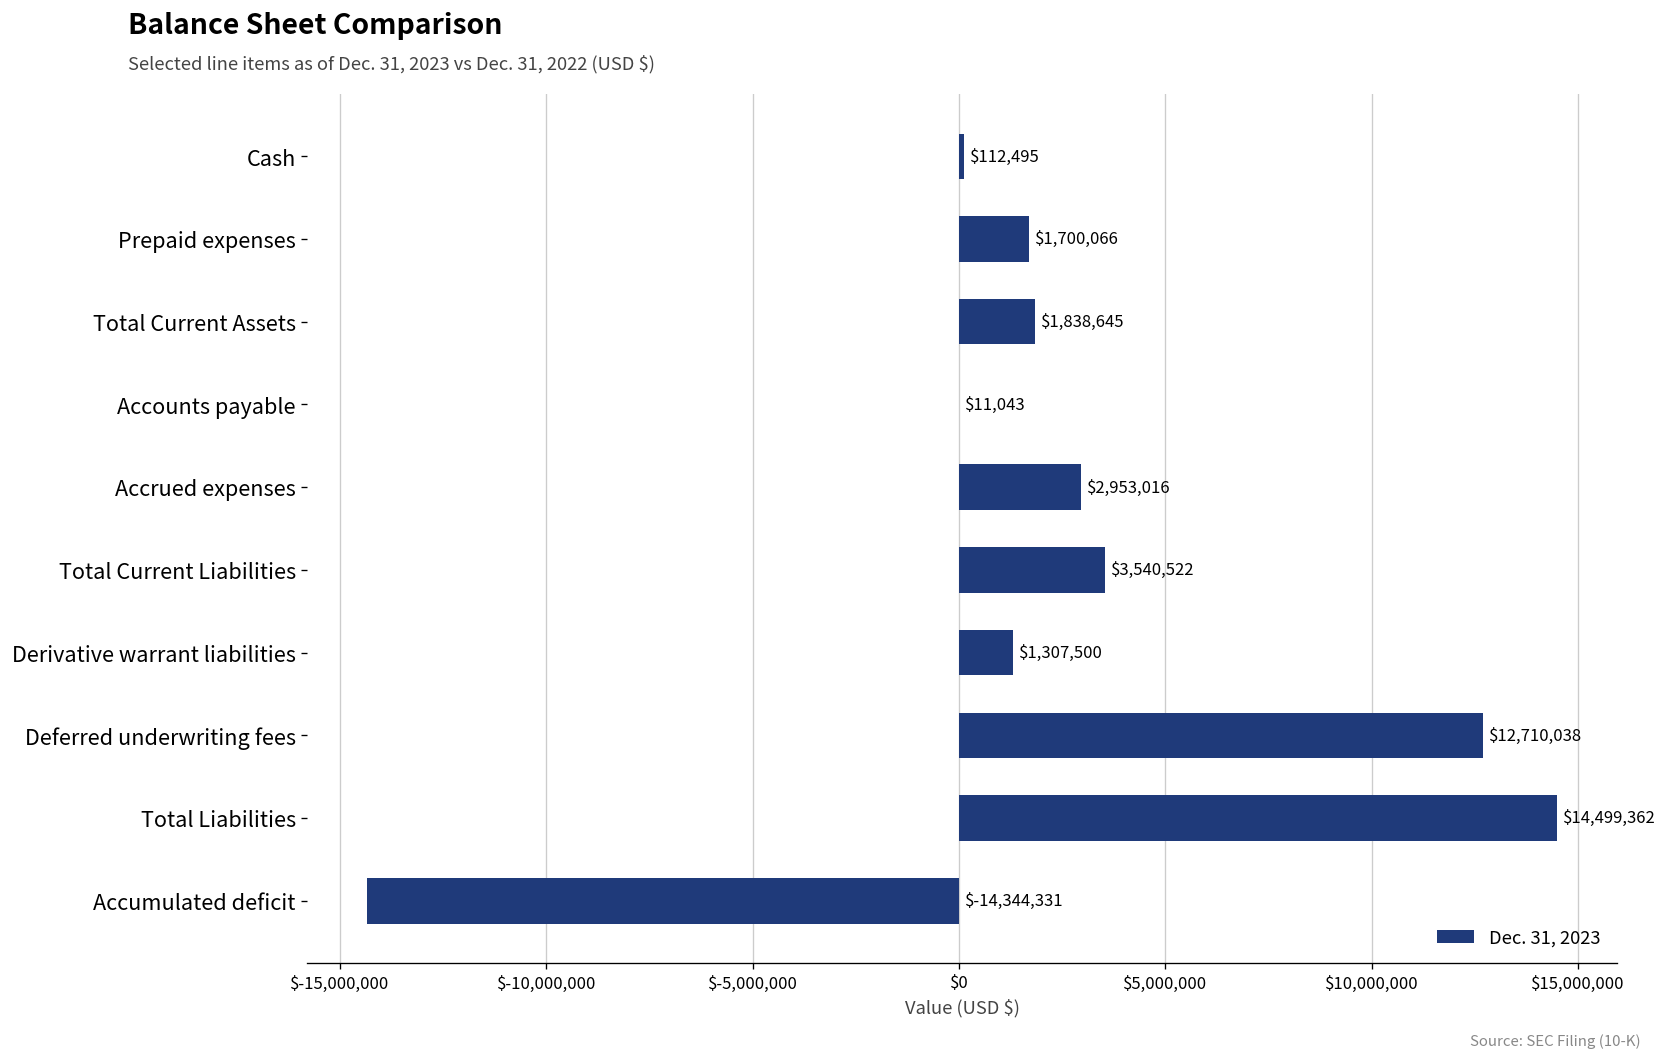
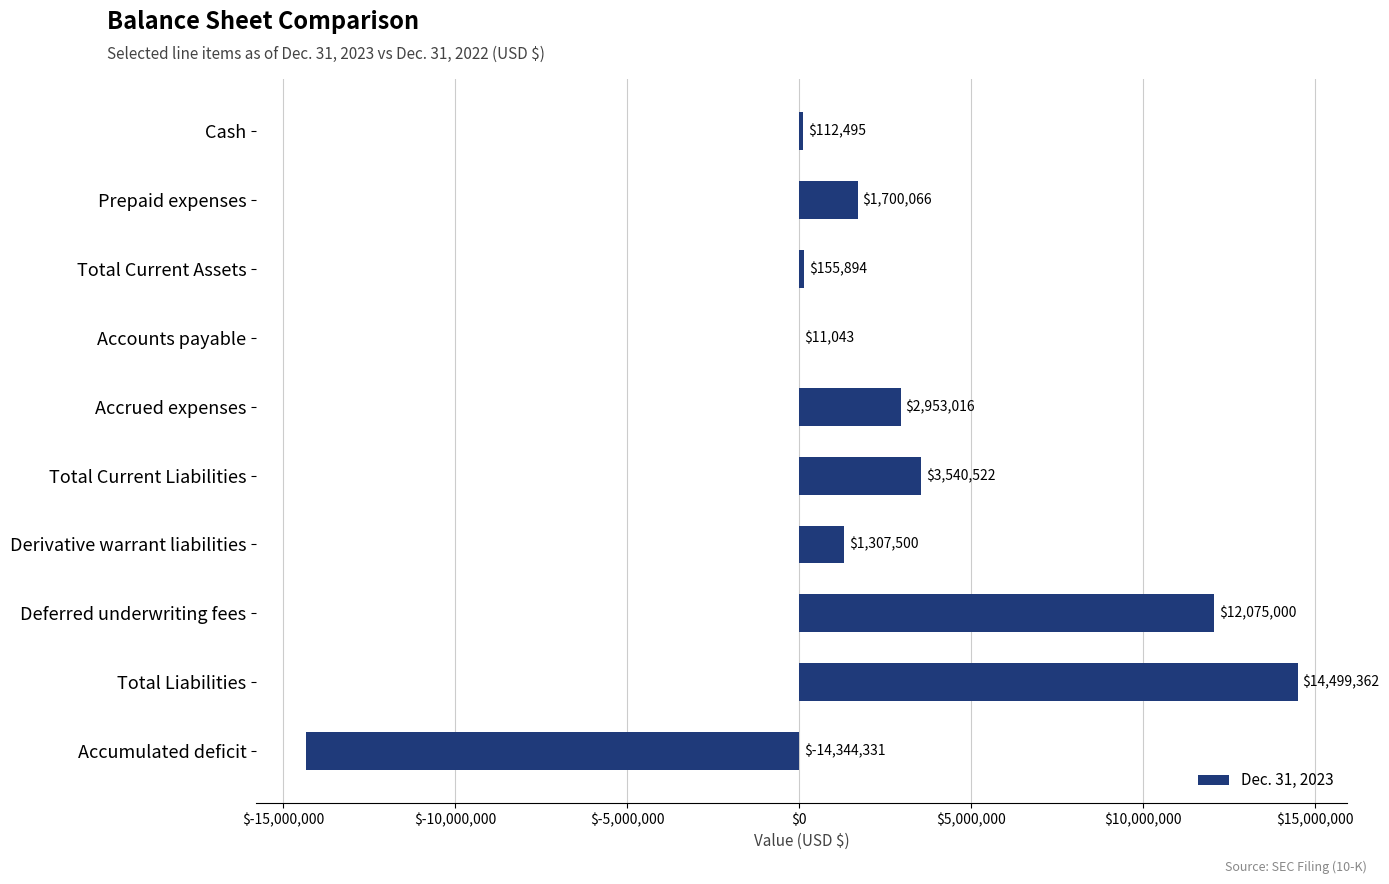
Total Current Assets: $1,838,645 -> $155,894
Deferred underwriting fees: $12,710,038 -> $12,075,000
